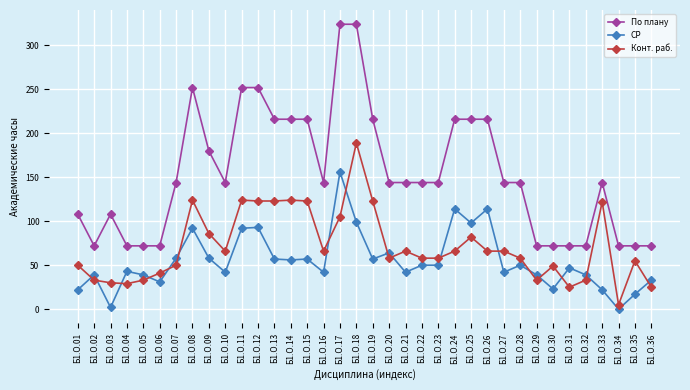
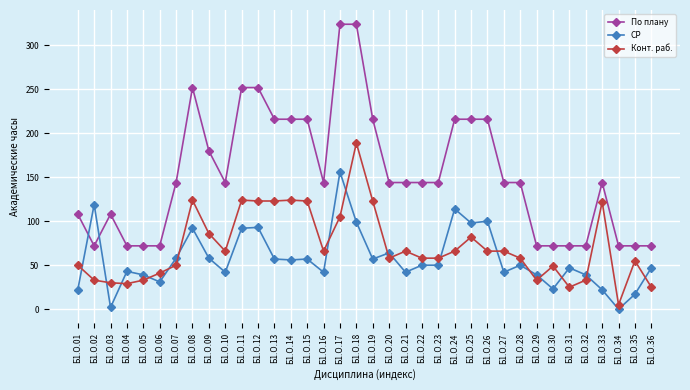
СР, Б1.О.02: 40 -> 120
СР, Б1.О.26: 110 -> 100
СР, Б1.О.36: 30 -> 50
